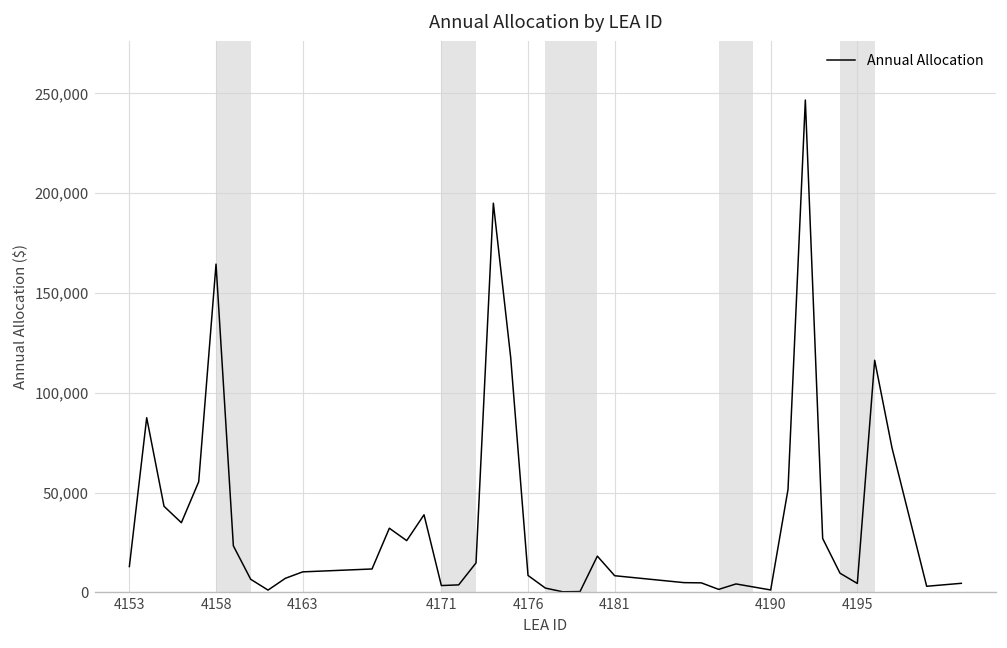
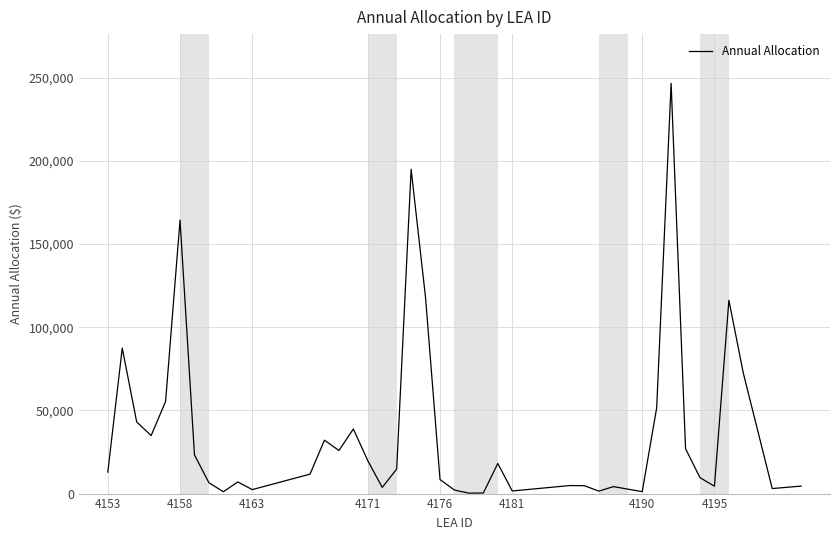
4163: 10,000 -> 2,000
4171: 3,000 -> 20,000
4181: 8,000 -> 2,000
